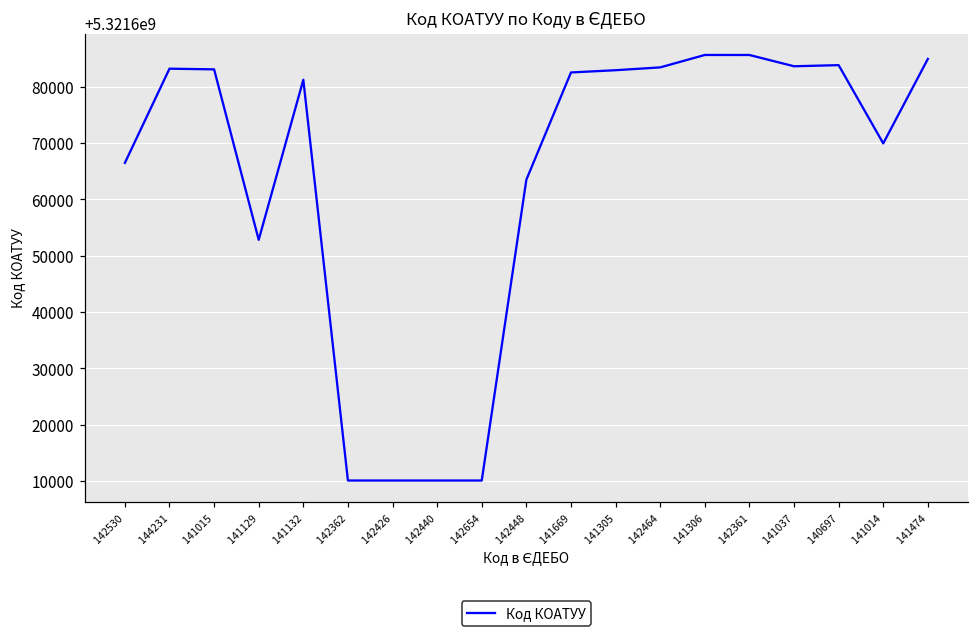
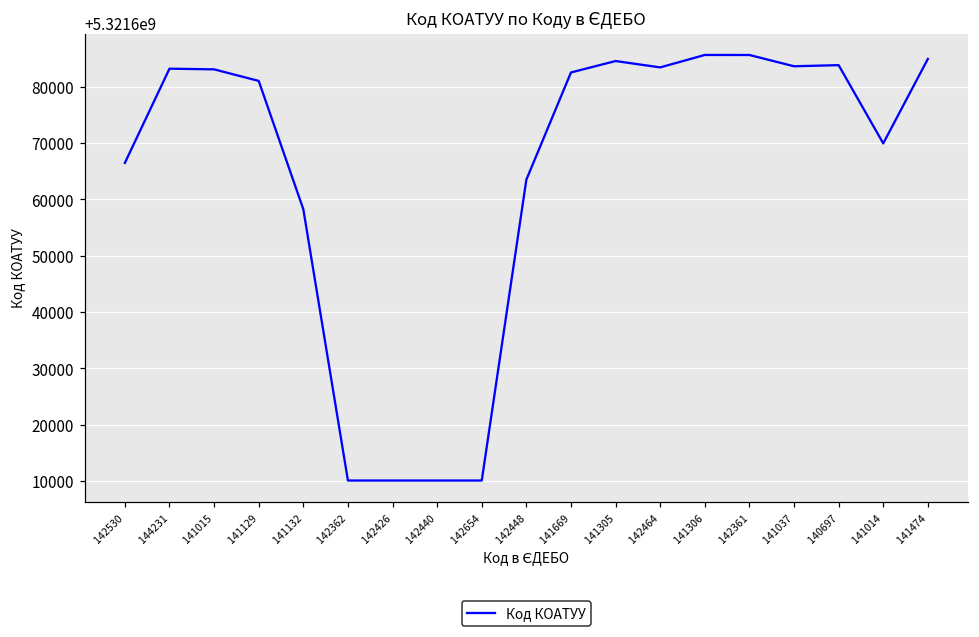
141129: 5321653000 -> 5321681000
141132: 5321681000 -> 5321658000
141305: 5321683000 -> 5321685000
